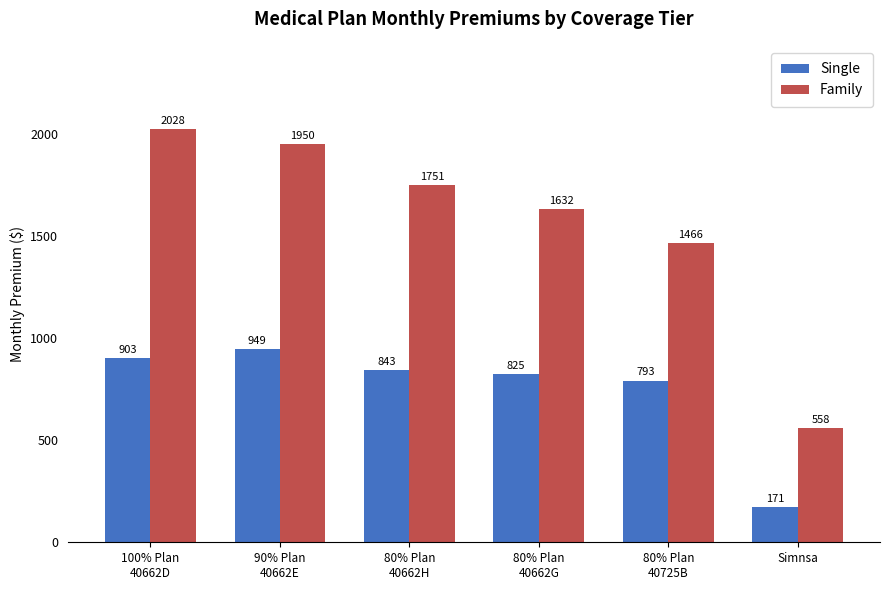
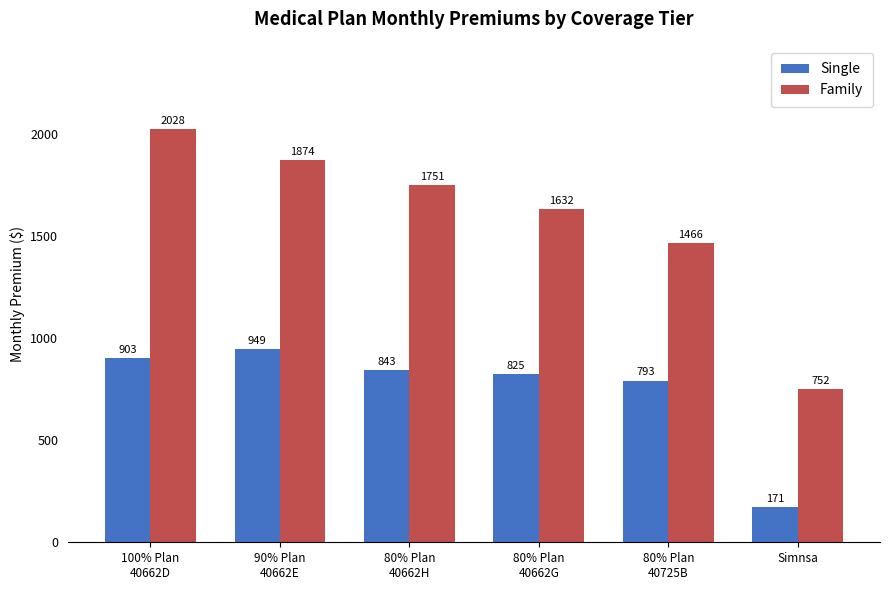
Family, 90% Plan 40662E: 1950 -> 1874
Family, Simnsa: 558 -> 752
